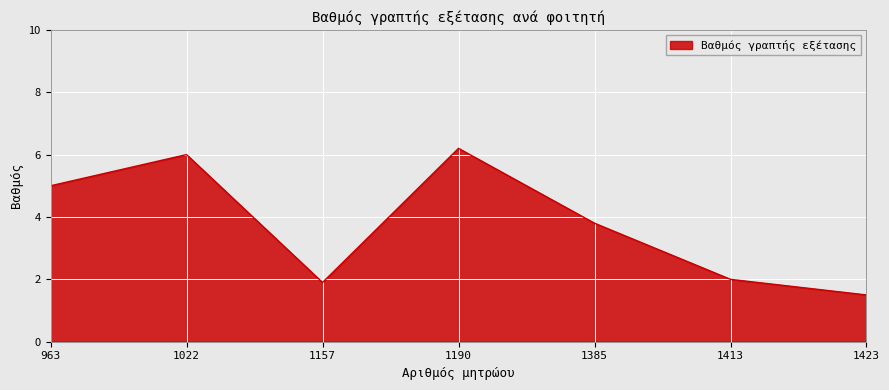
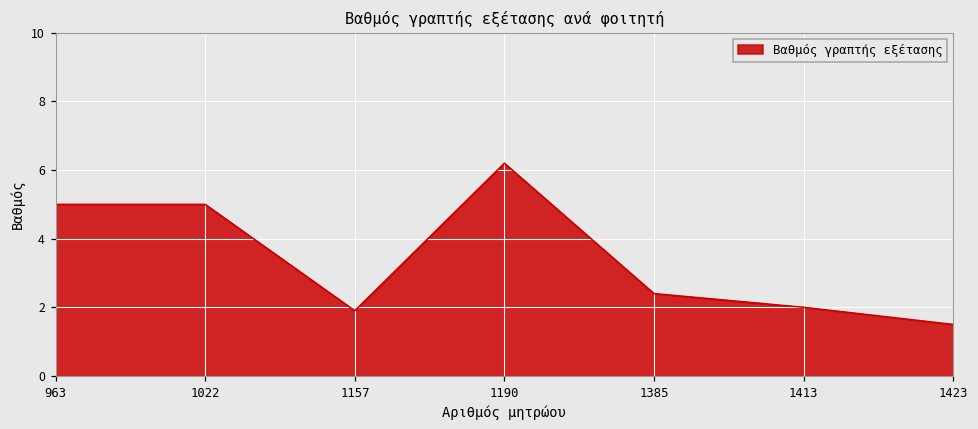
1022: 6 -> 5
1385: 3.8 -> 2.4
